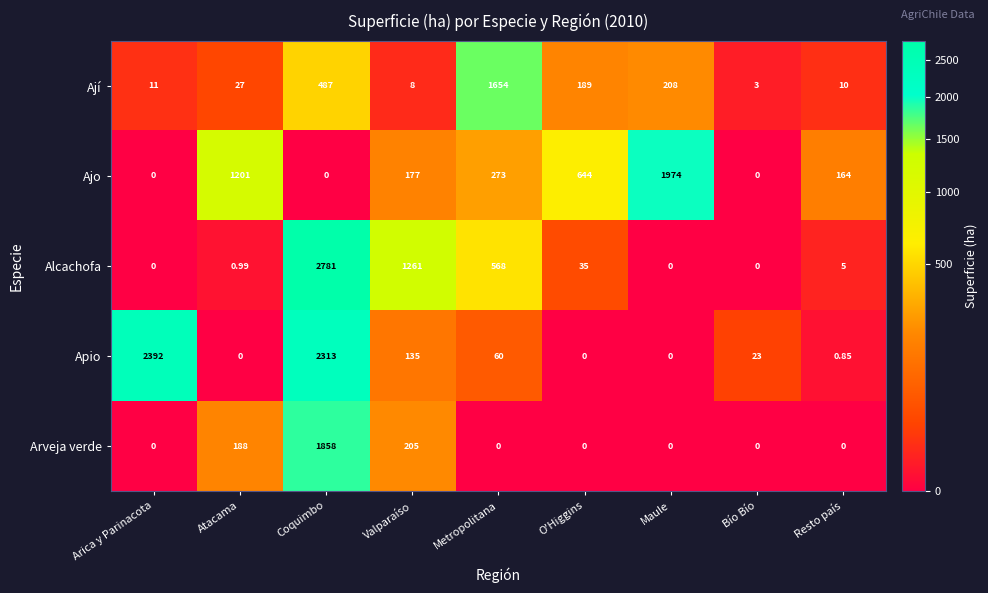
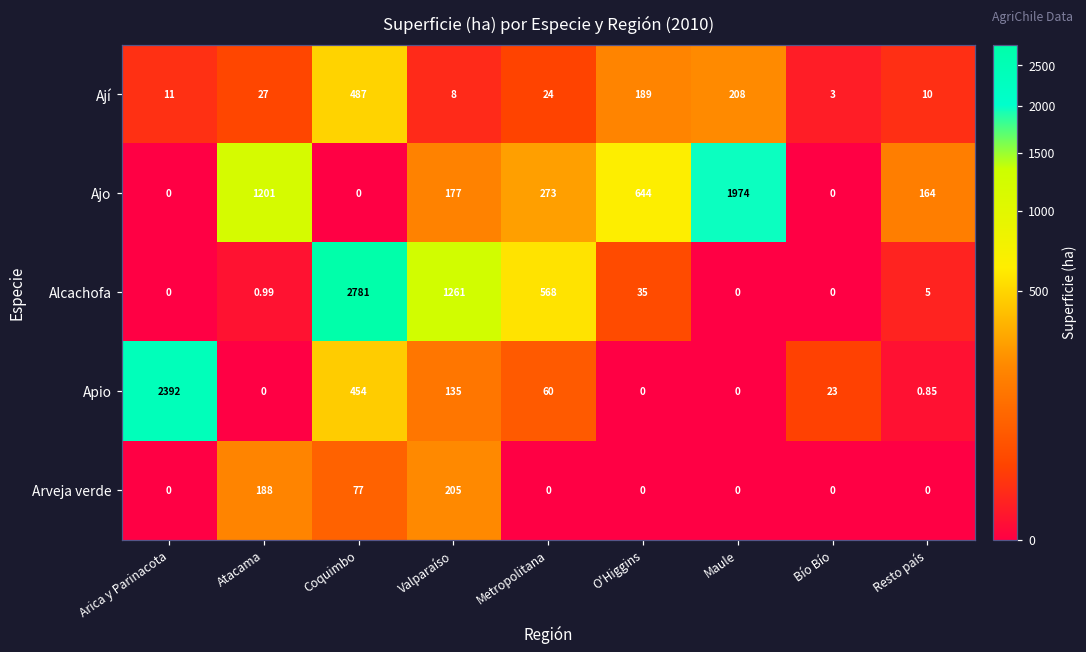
Ají, Metropolitana: 1654 -> 24
Apio, Coquimbo: 2313 -> 454
Arveja verde, Coquimbo: 1858 -> 77
